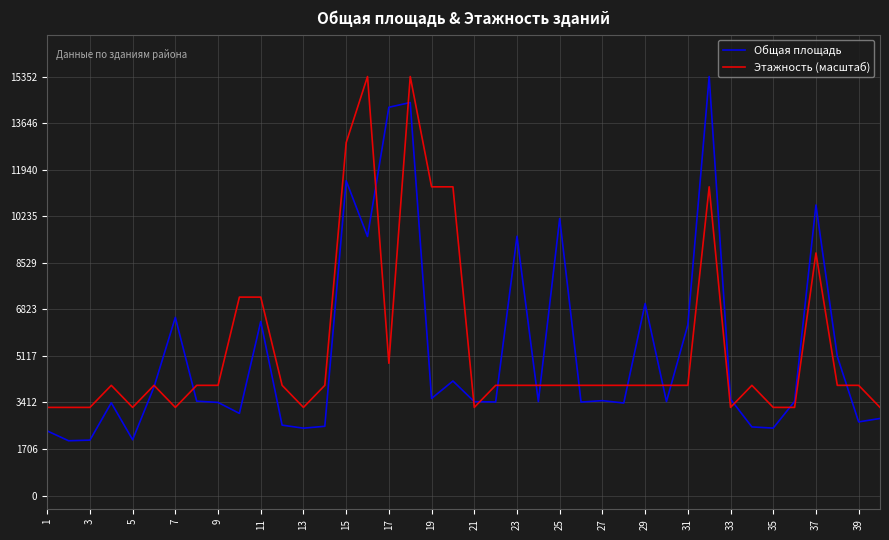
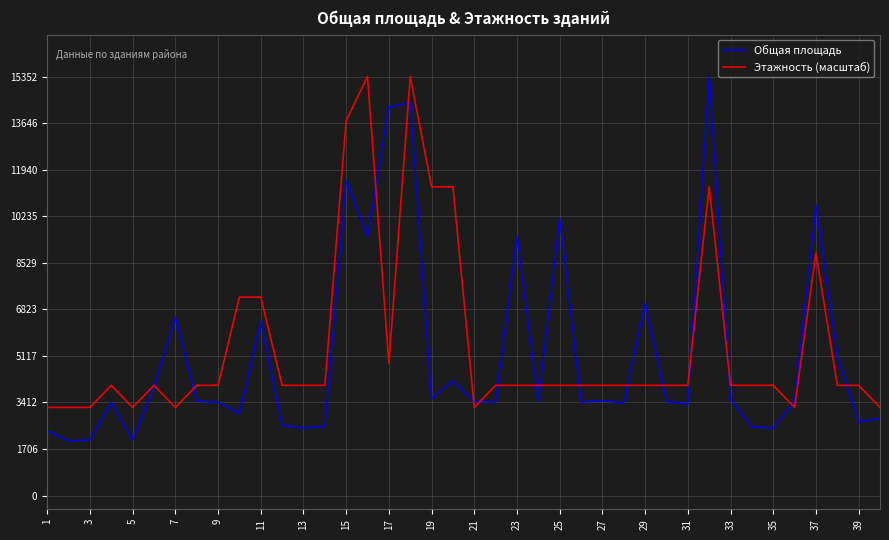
Этажность (масштаб), 13: 3200 -> 4000
Этажность (масштаб), 15: 12900 -> 13700
Общая площадь, 31: 6300 -> 3400
Этажность (масштаб), 33: 3200 -> 4000
Этажность (масштаб), 35: 3200 -> 4000
